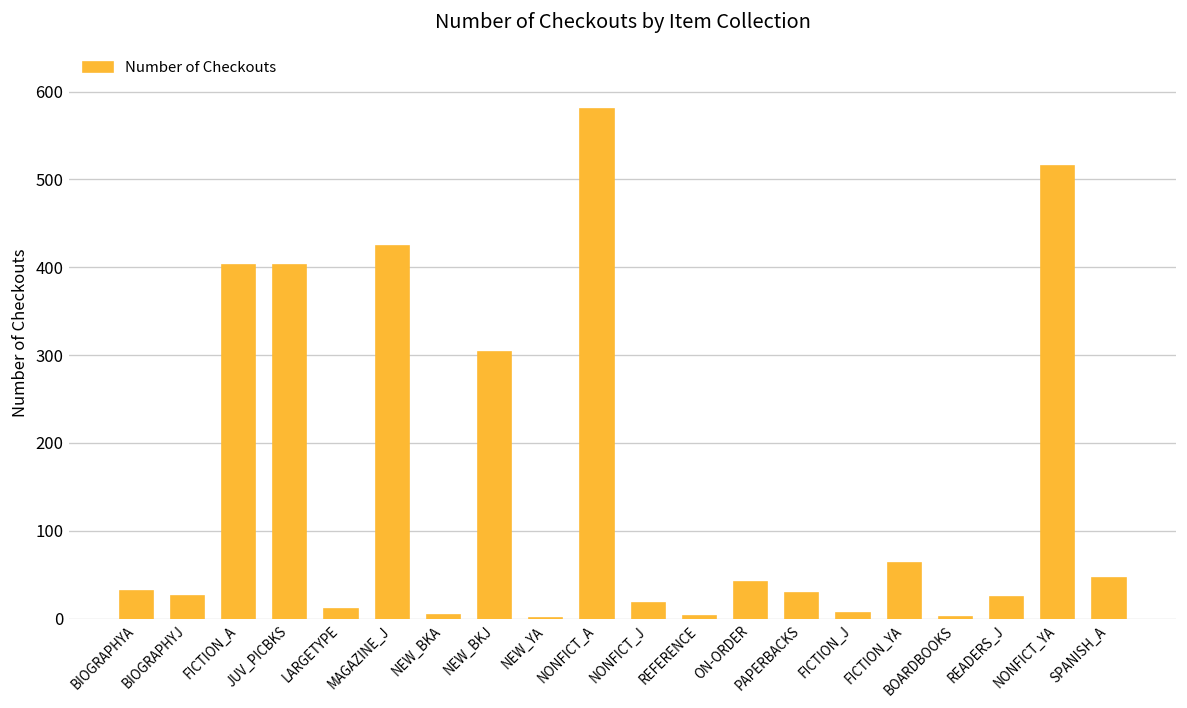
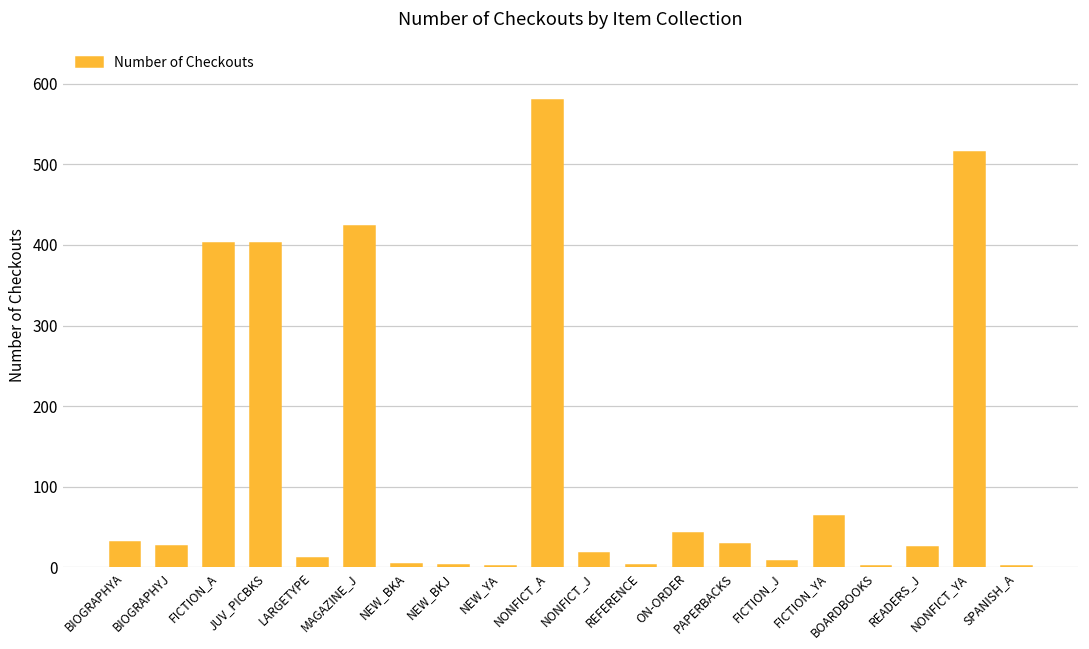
NEW_BKJ: 300 -> 0
SPANISH_A: 50 -> 0
